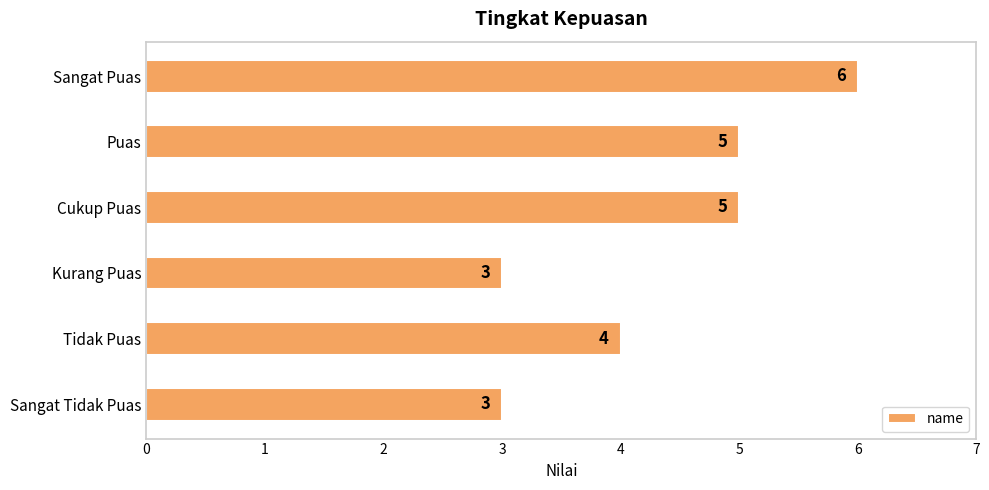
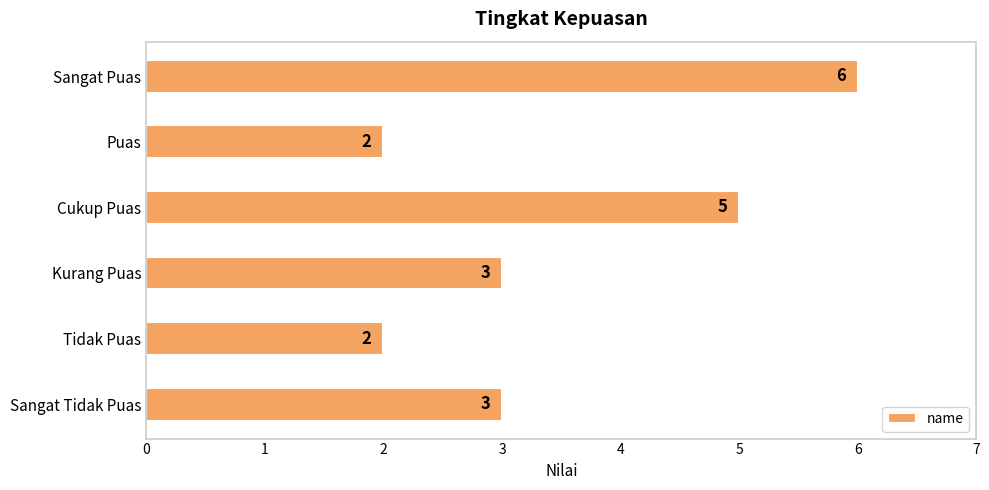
Puas: 5 -> 2
Tidak Puas: 4 -> 2
